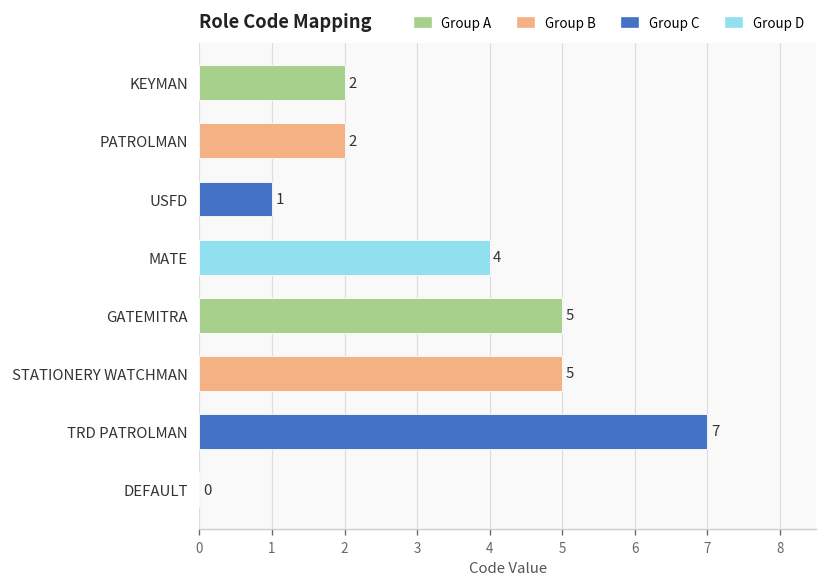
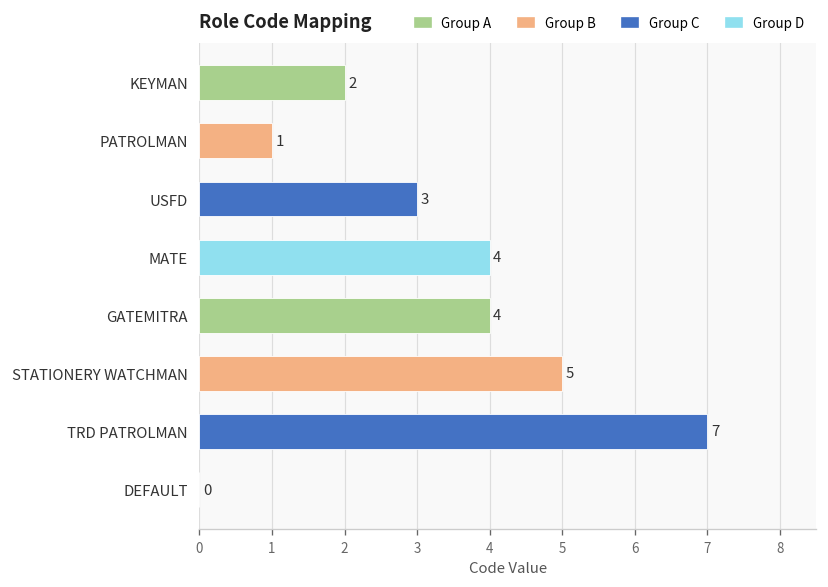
PATROLMAN: 2 -> 1
USFD: 1 -> 3
GATEMITRA: 5 -> 4
